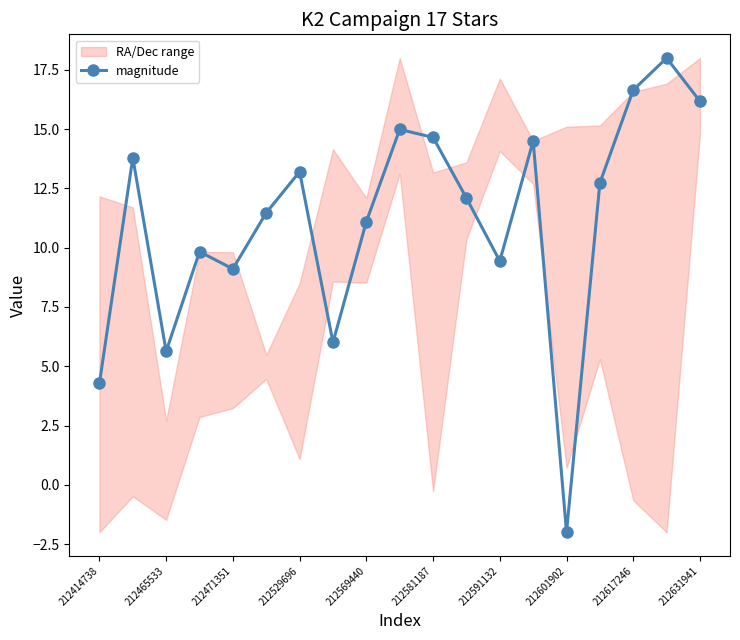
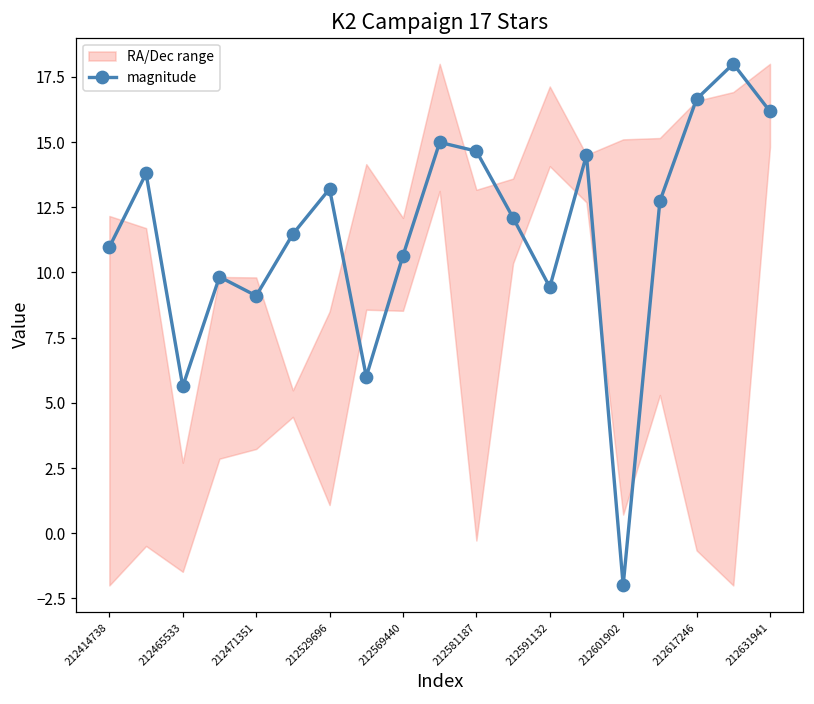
magnitude, 212414738: 4.3 -> 11.0
magnitude, 212569440: 11.1 -> 10.6
